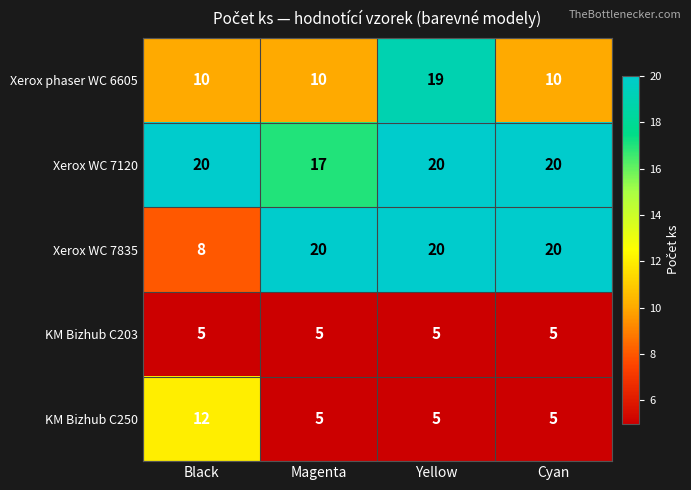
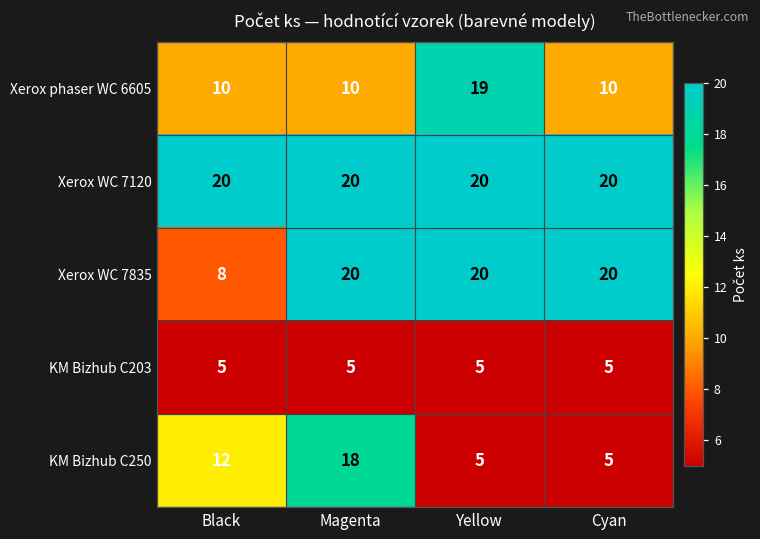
Xerox WC 7120, Magenta: 17 -> 20
KM Bizhub C250, Magenta: 5 -> 18
